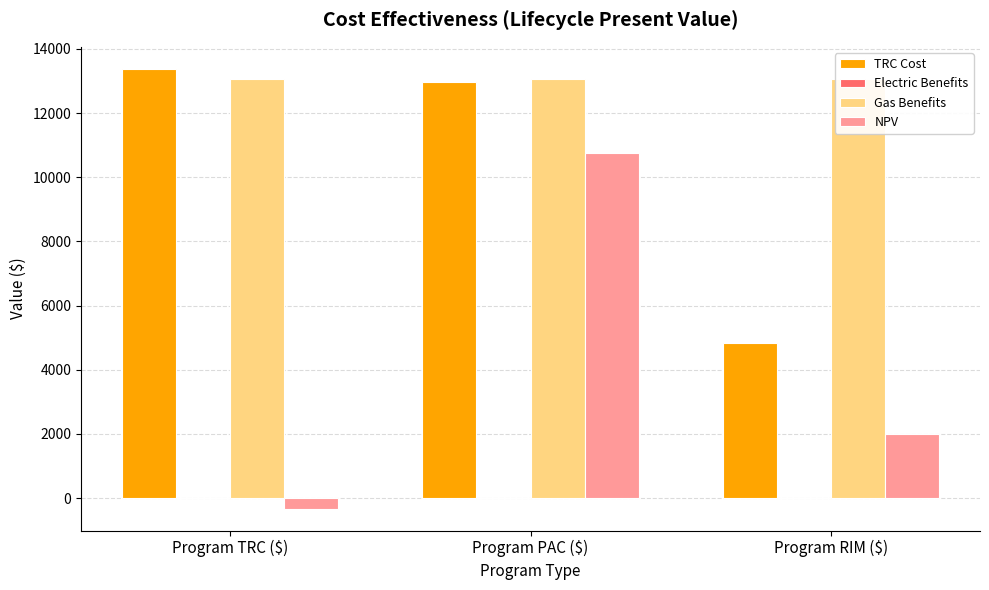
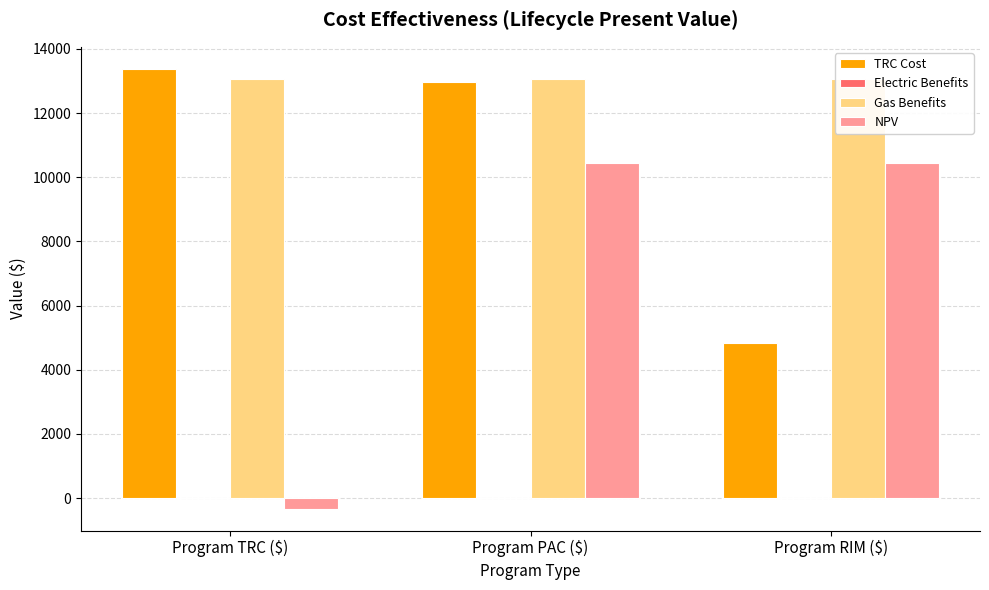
NPV, Program PAC ($): 10800 -> 10400
NPV, Program RIM ($): 2000 -> 10400
